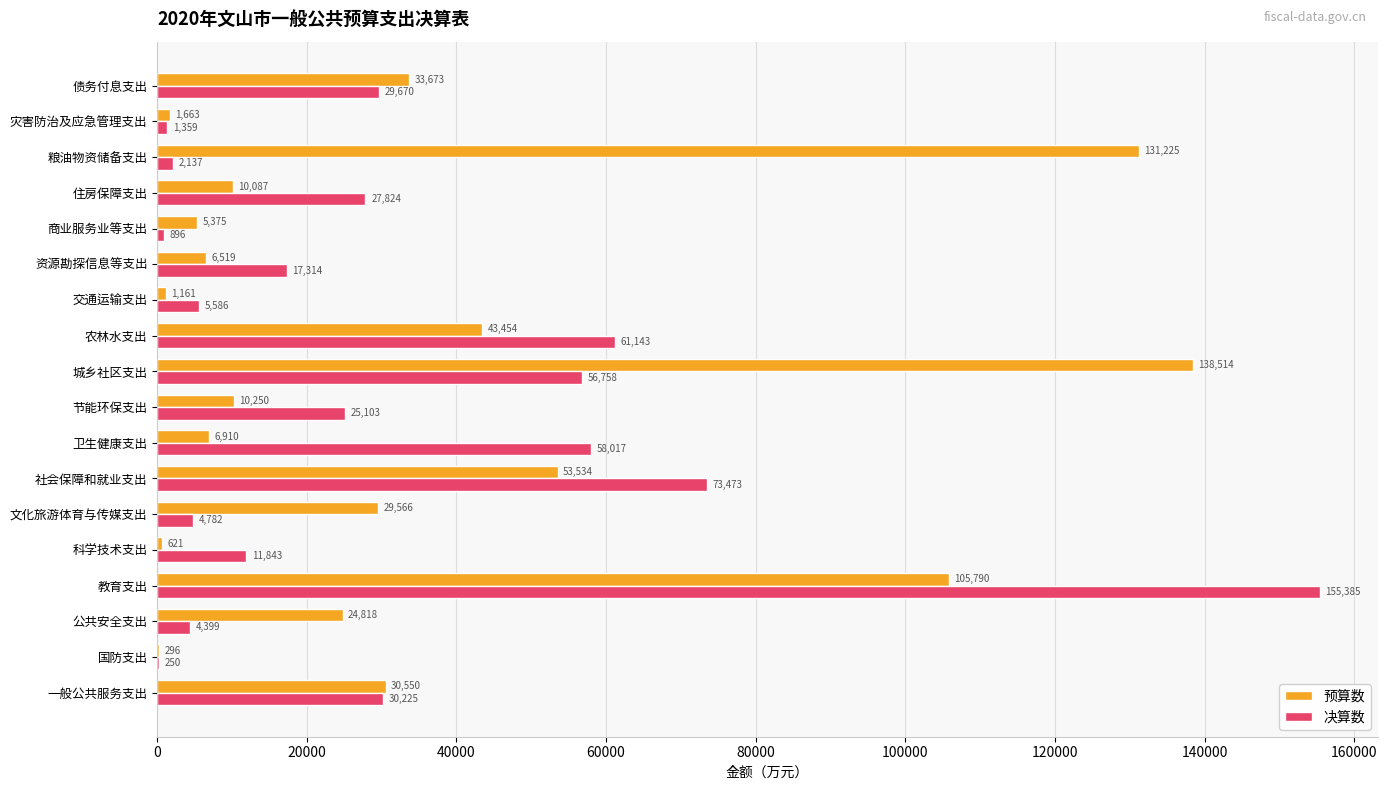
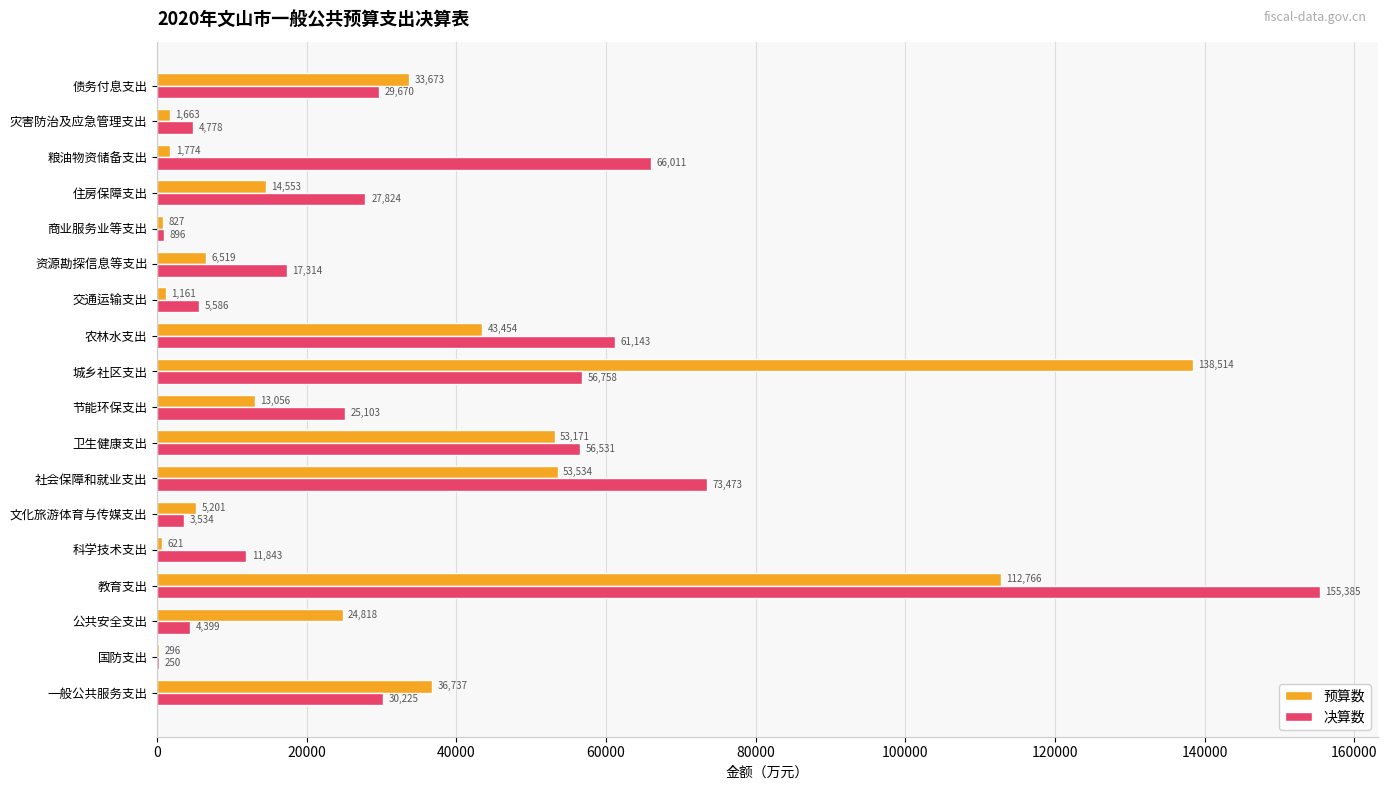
决算数, 灾害防治及应急管理支出: 1,359 -> 4,778
预算数, 粮油物资储备支出: 131,225 -> 1,774
决算数, 粮油物资储备支出: 2,137 -> 66,011
预算数, 住房保障支出: 10,087 -> 14,553
预算数, 商业服务业等支出: 5,375 -> 827
预算数, 节能环保支出: 10,250 -> 13,056
预算数, 卫生健康支出: 6,910 -> 53,171
决算数, 卫生健康支出: 58,017 -> 56,531
预算数, 文化旅游体育与传媒支出: 29,566 -> 5,201
决算数, 文化旅游体育与传媒支出: 4,782 -> 3,534
预算数, 教育支出: 105,790 -> 112,766
预算数, 一般公共服务支出: 30,550 -> 36,737
